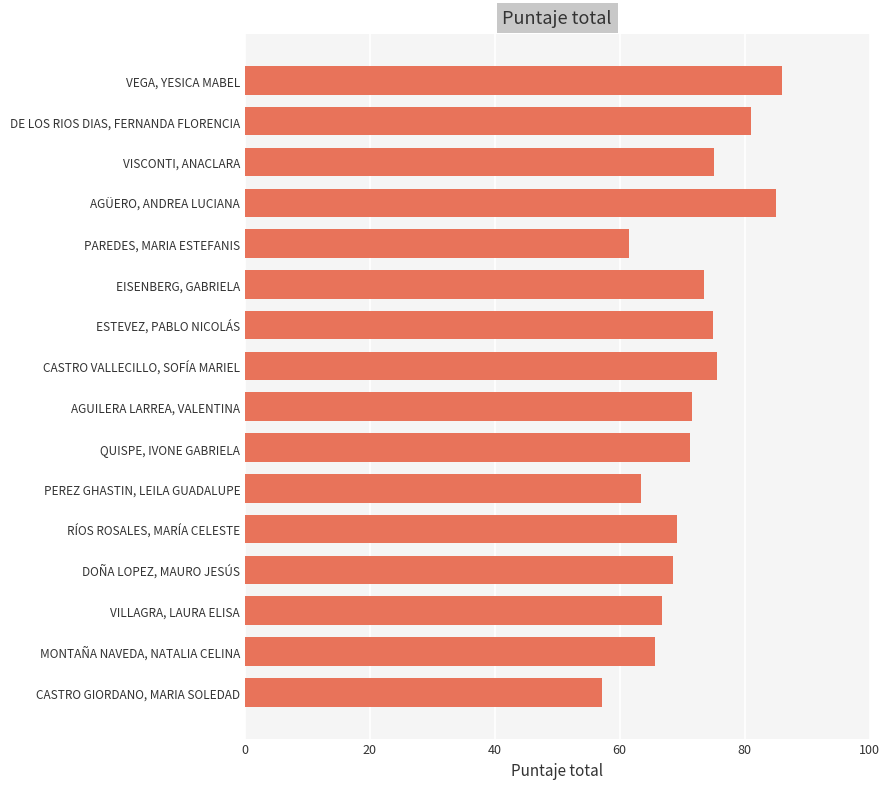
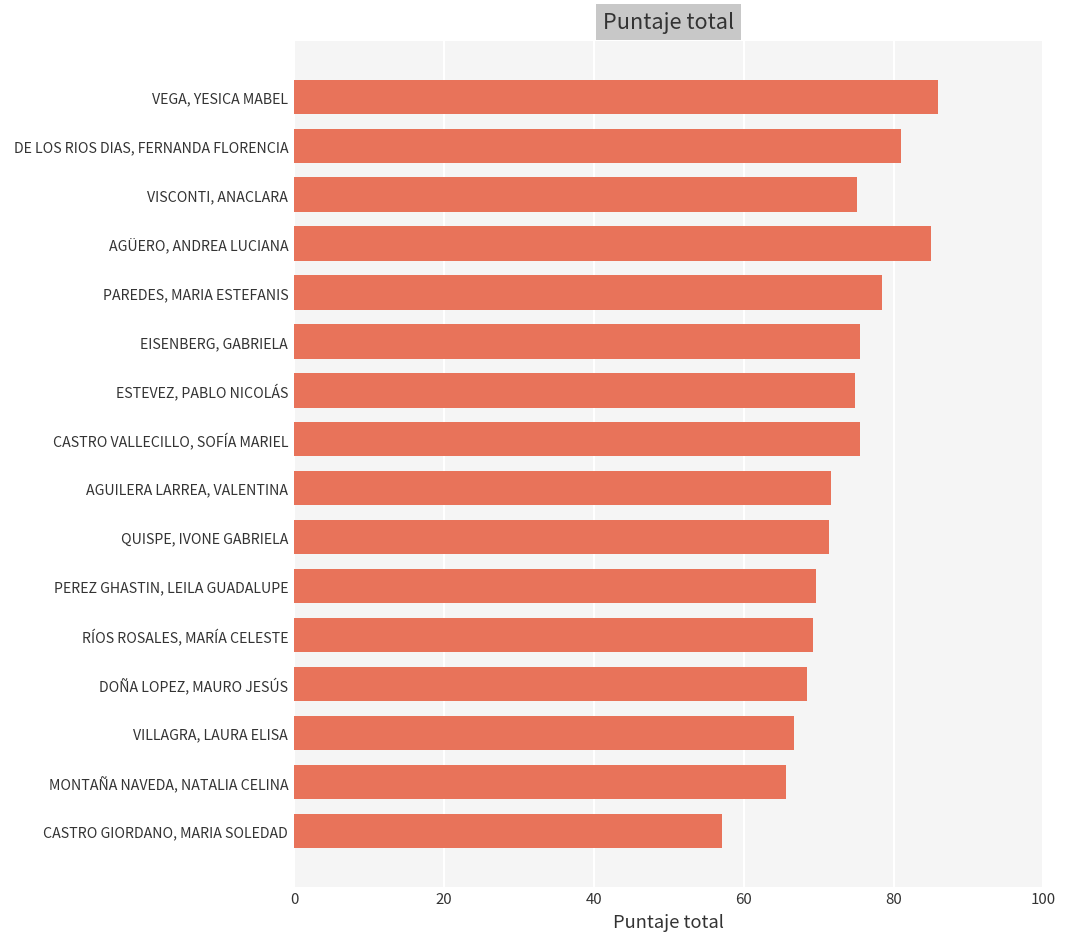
PAREDES, MARIA ESTEFANIS: 61 -> 78
EISENBERG, GABRIELA: 73 -> 76
PEREZ GHASTIN, LEILA GUADALUPE: 63 -> 70
